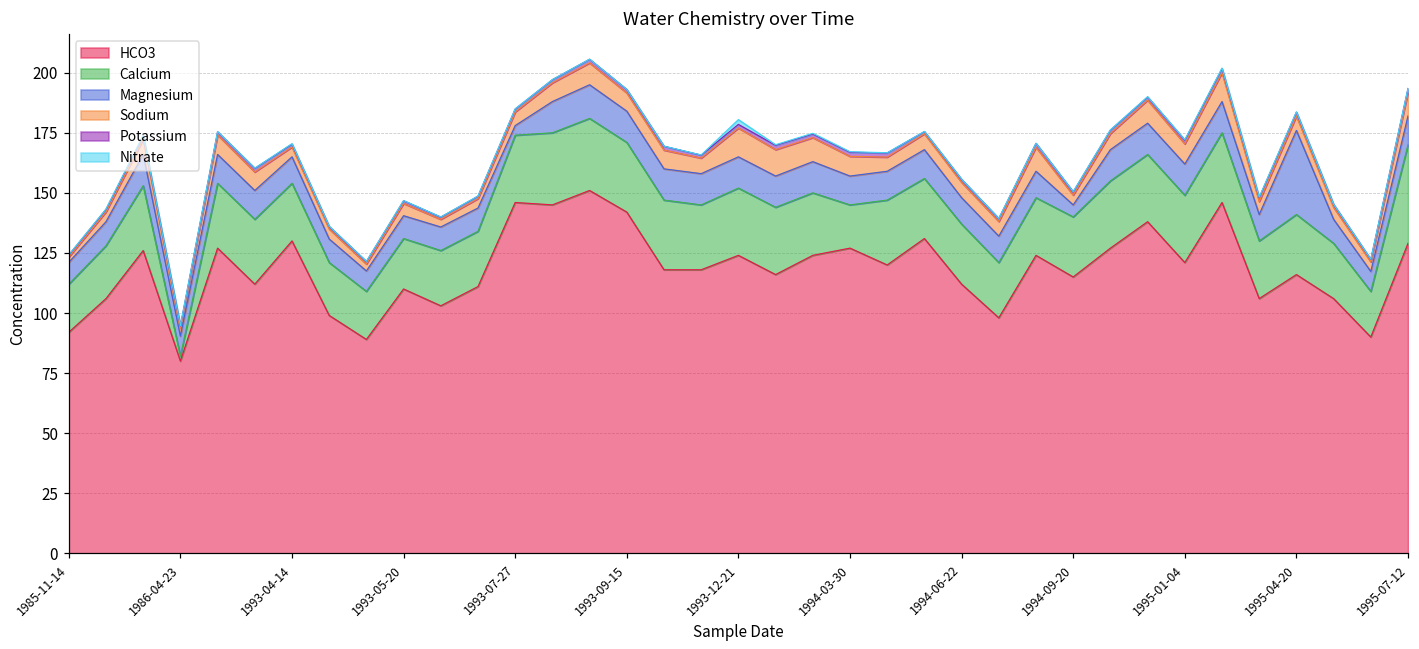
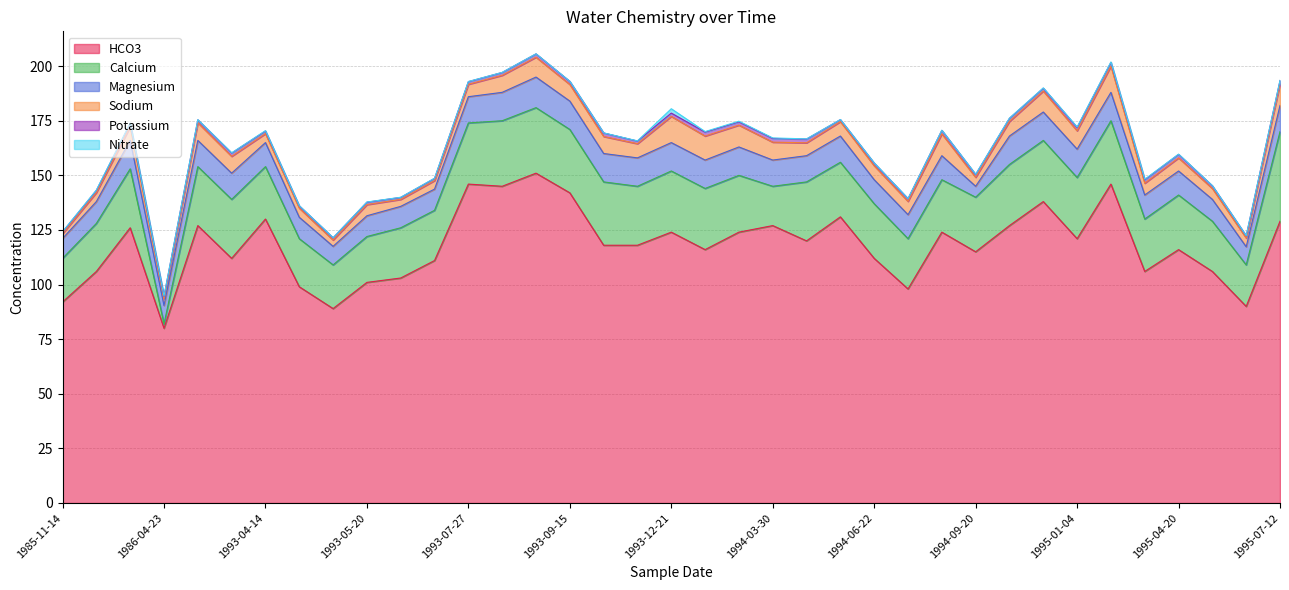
HCO3, 1993-05-20: 110 -> 101
Magnesium, 1993-07-27: 4 -> 12
Magnesium, 1995-04-20: 35 -> 11
